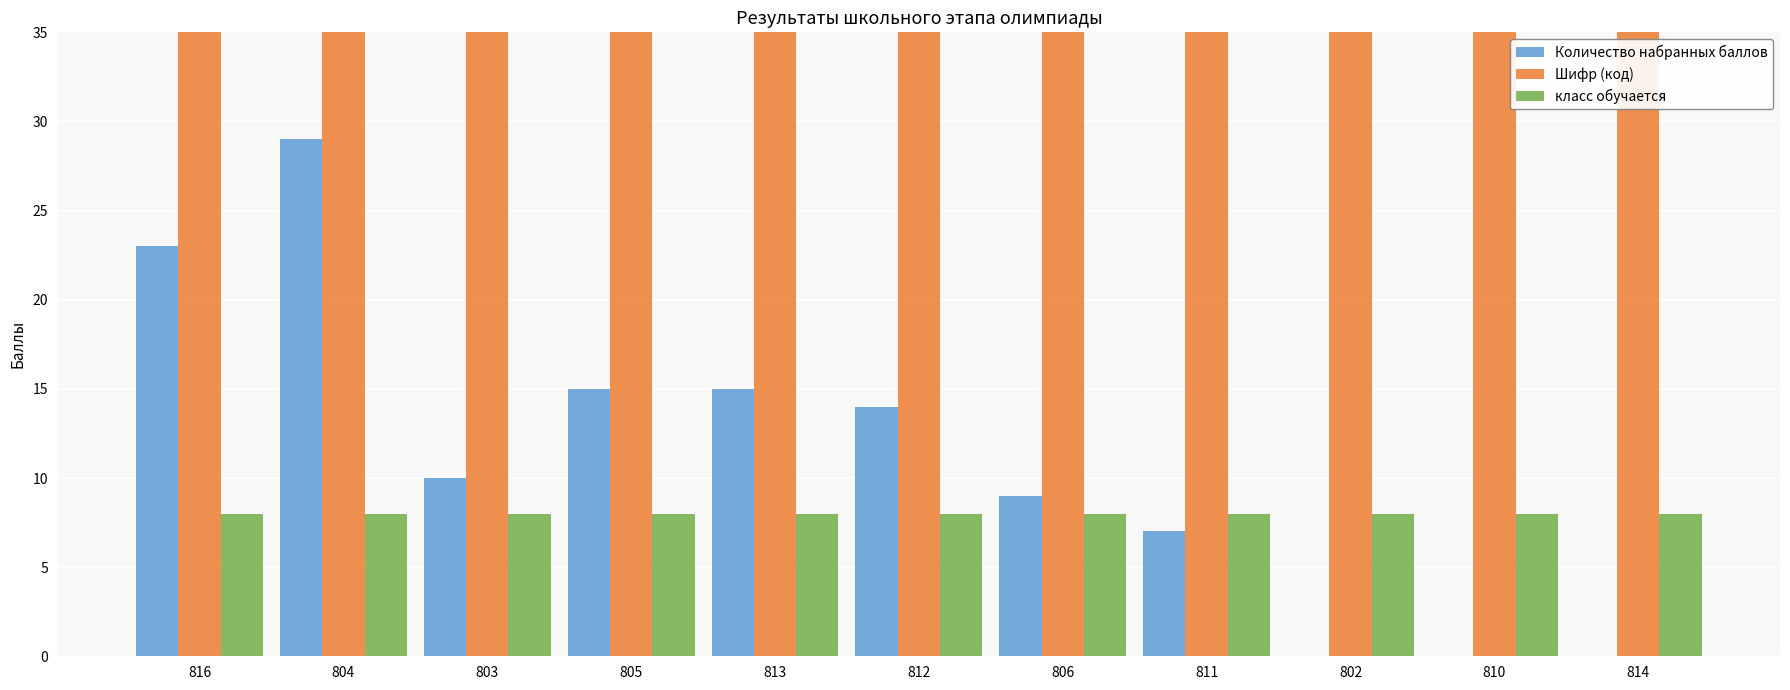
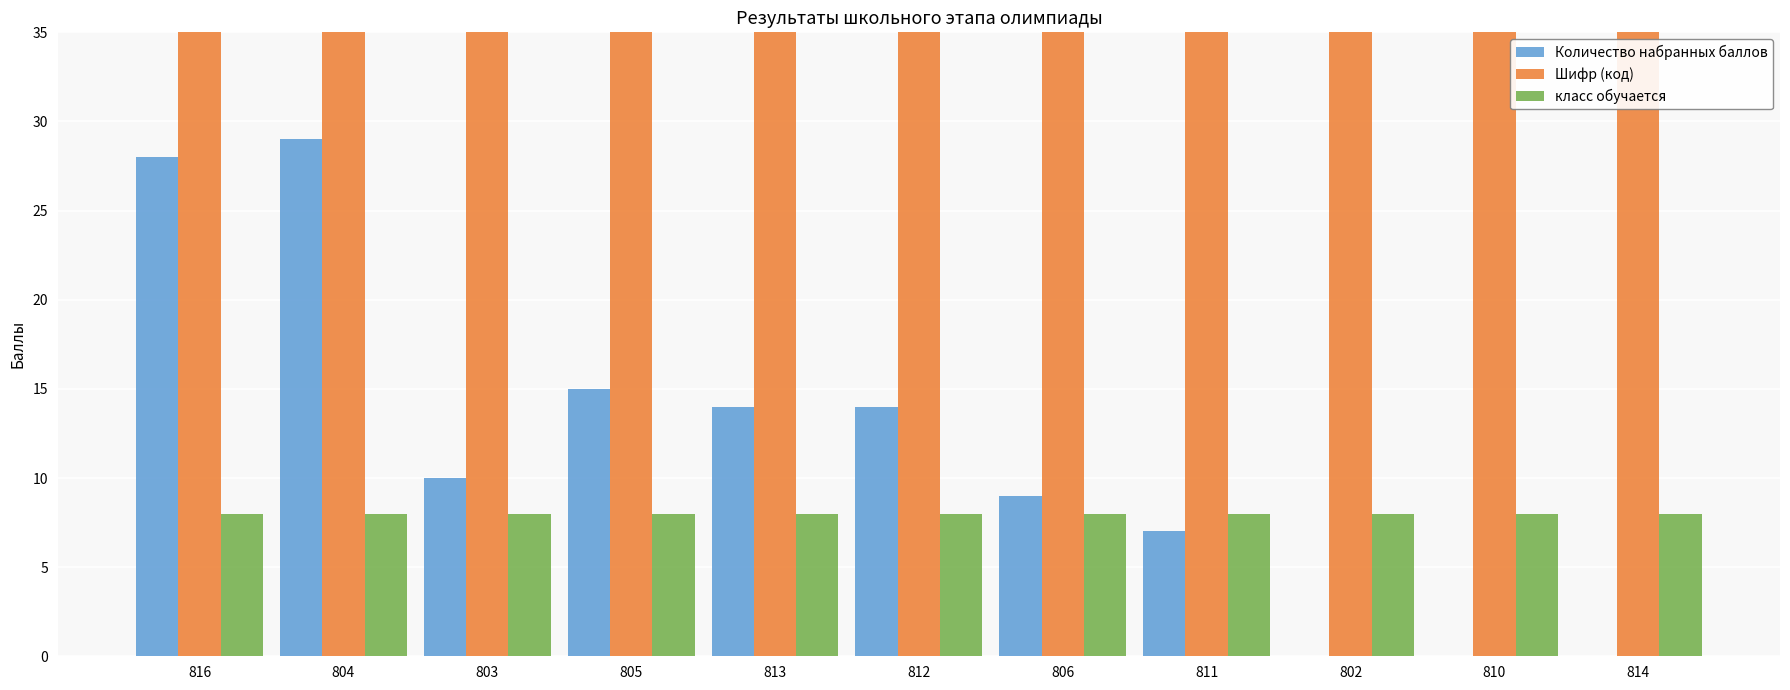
Количество набранных баллов, 816: 23 -> 28
Количество набранных баллов, 813: 15 -> 14
